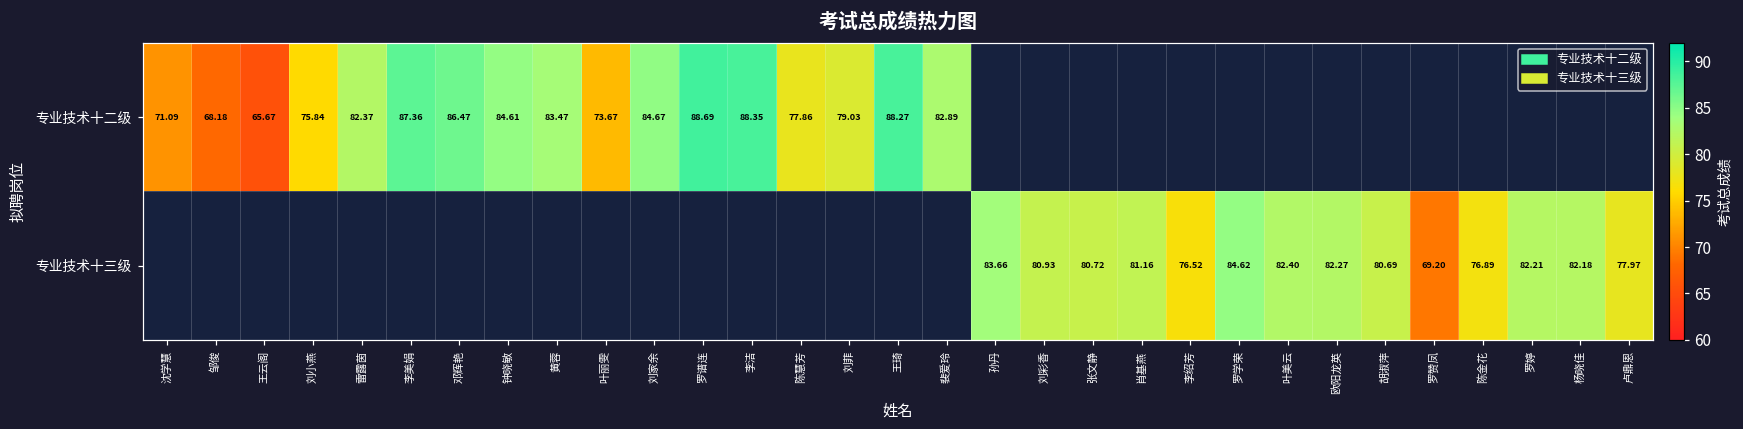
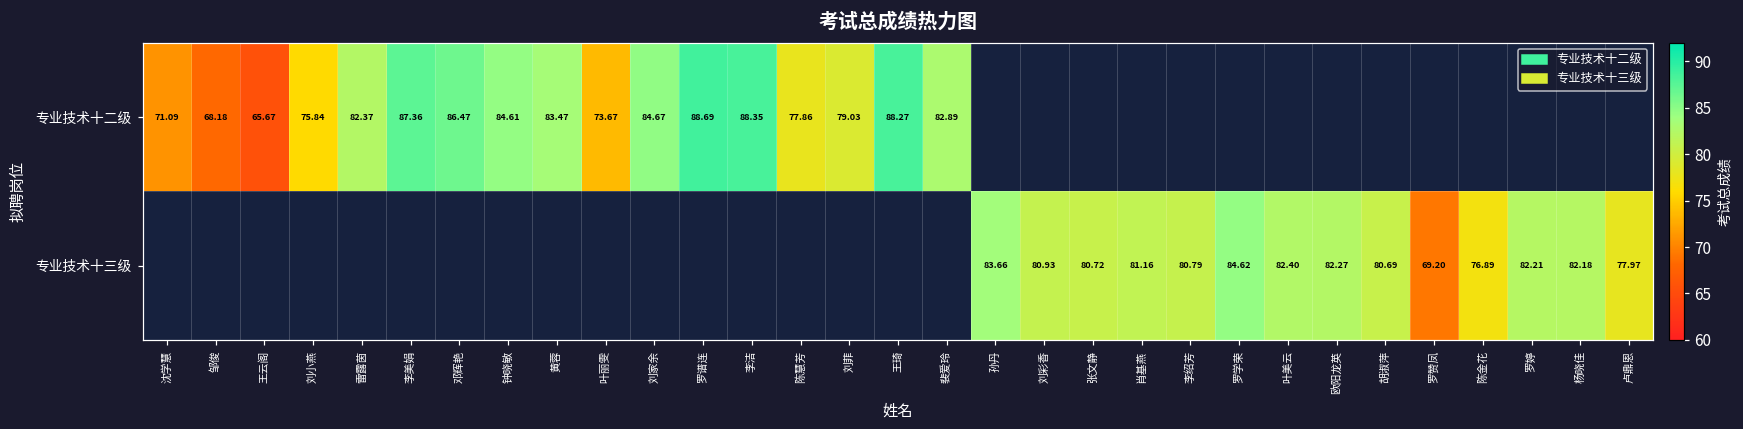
专业技术十三级, 李绍芳: 76.52 -> 80.79
